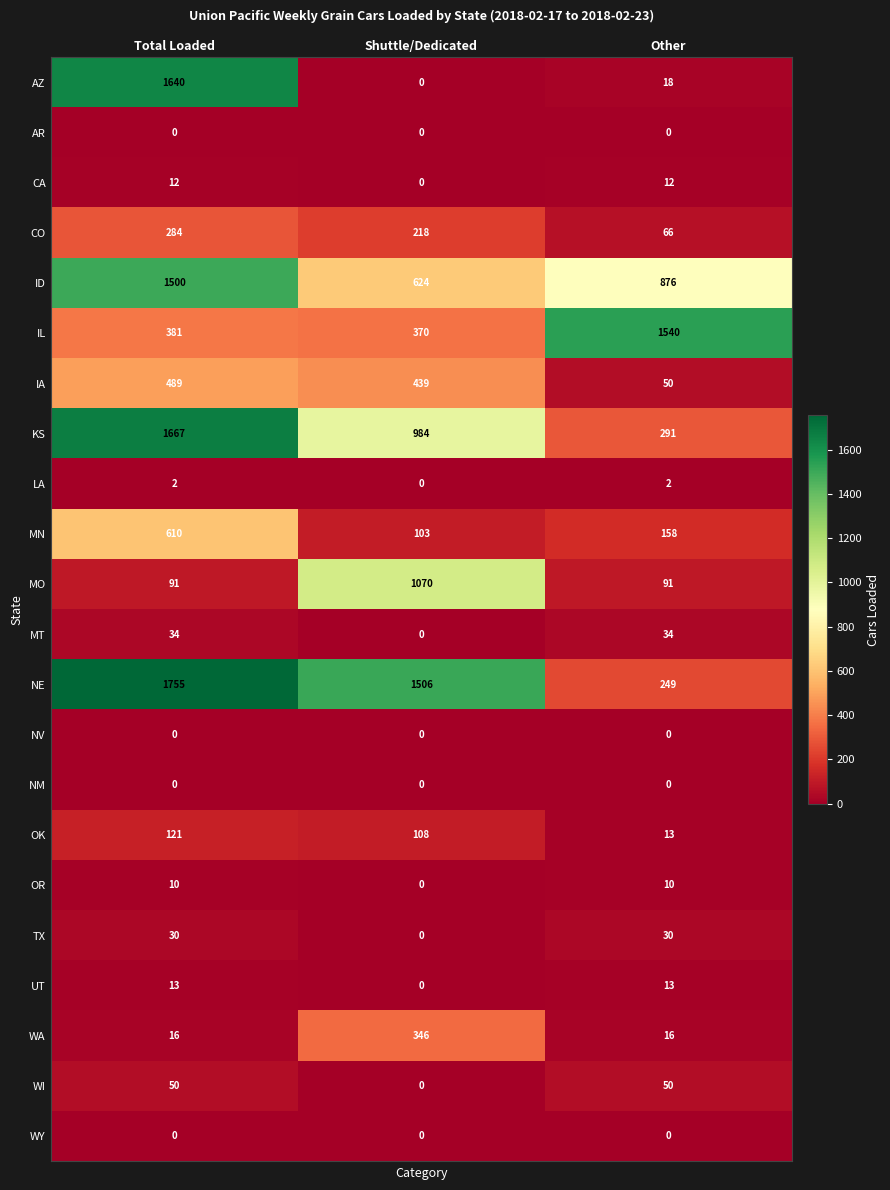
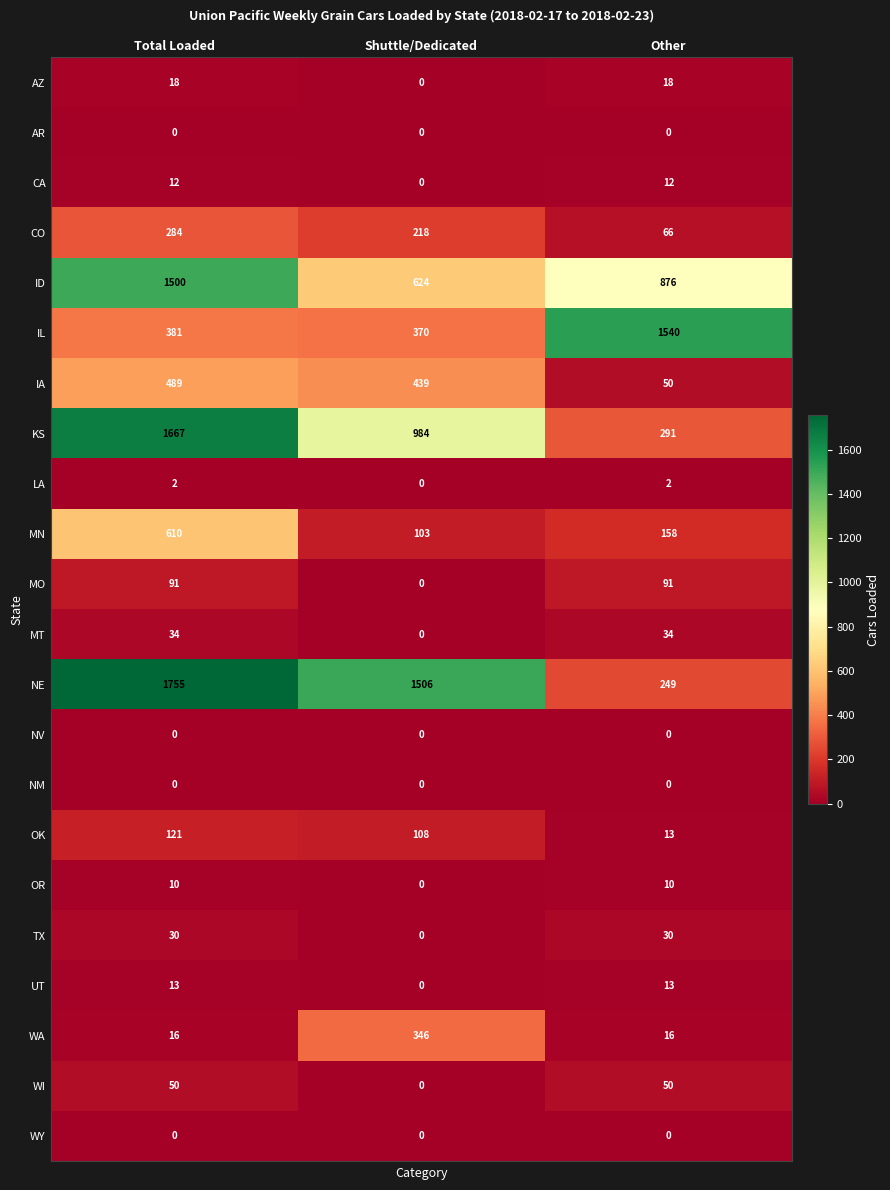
AZ, Total Loaded: 1640 -> 18
MO, Shuttle/Dedicated: 1070 -> 0
